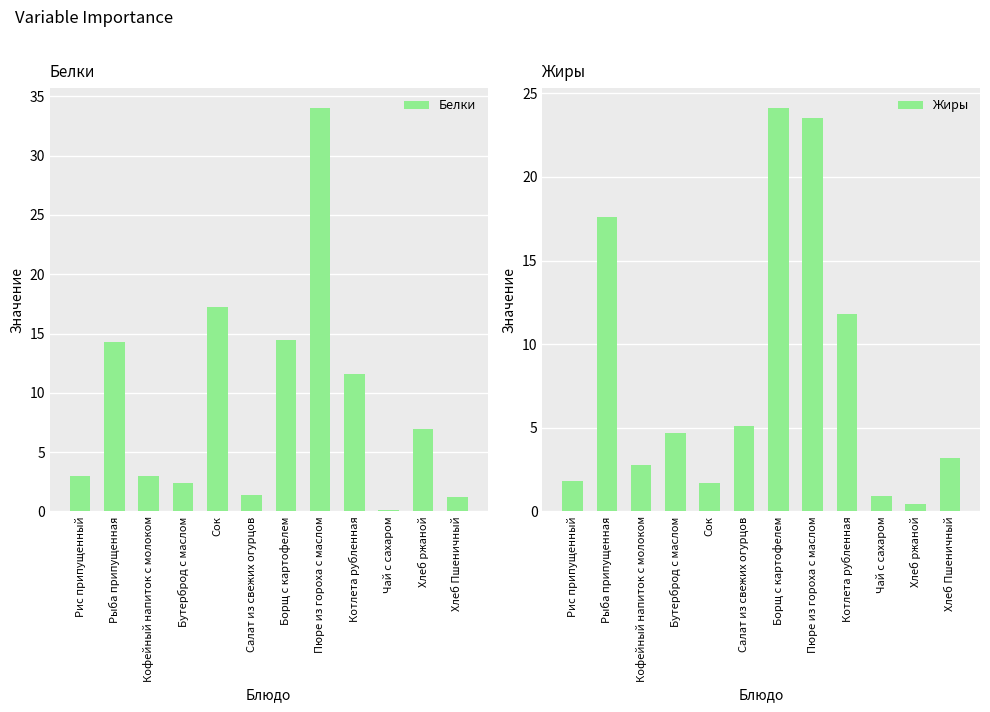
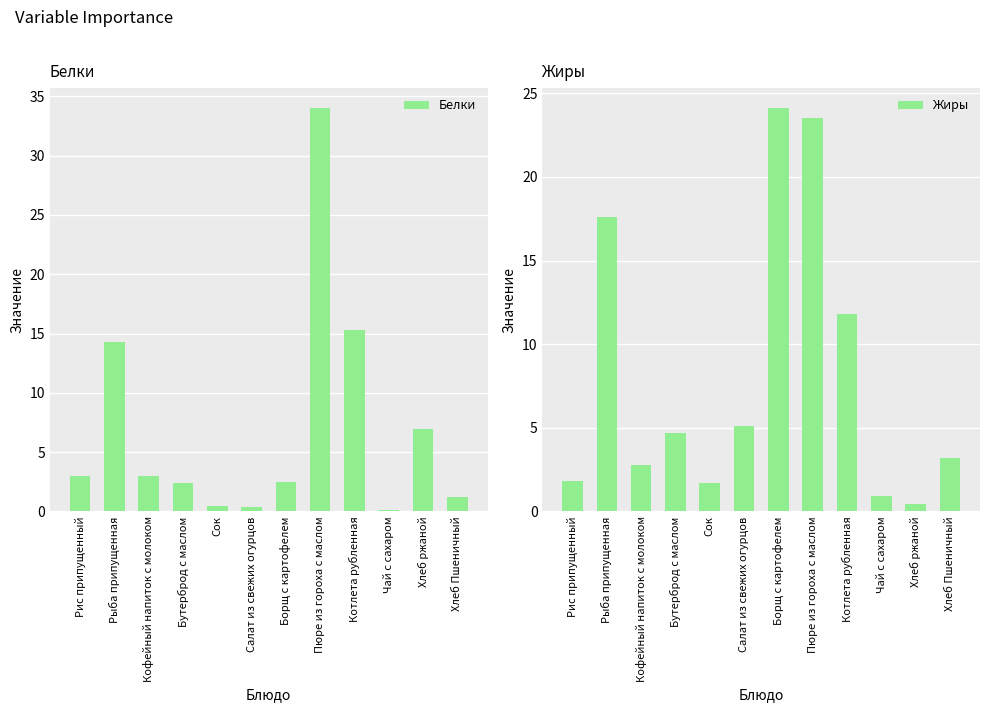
Белки, Сок: 17.2 -> 0.5
Белки, Салат из свежих огурцов: 1.4 -> 0.4
Белки, Борщ с картофелем: 14.5 -> 2.5
Белки, Котлета рубленная: 11.6 -> 15.3
